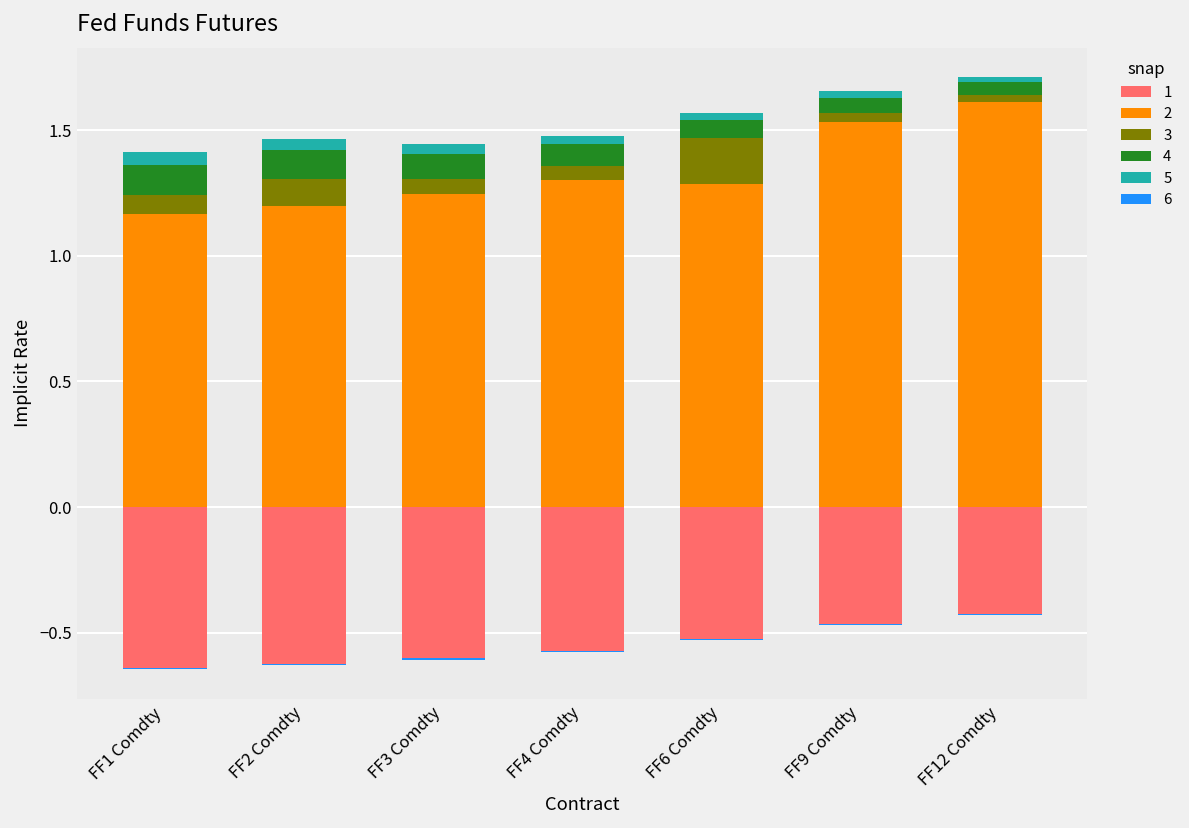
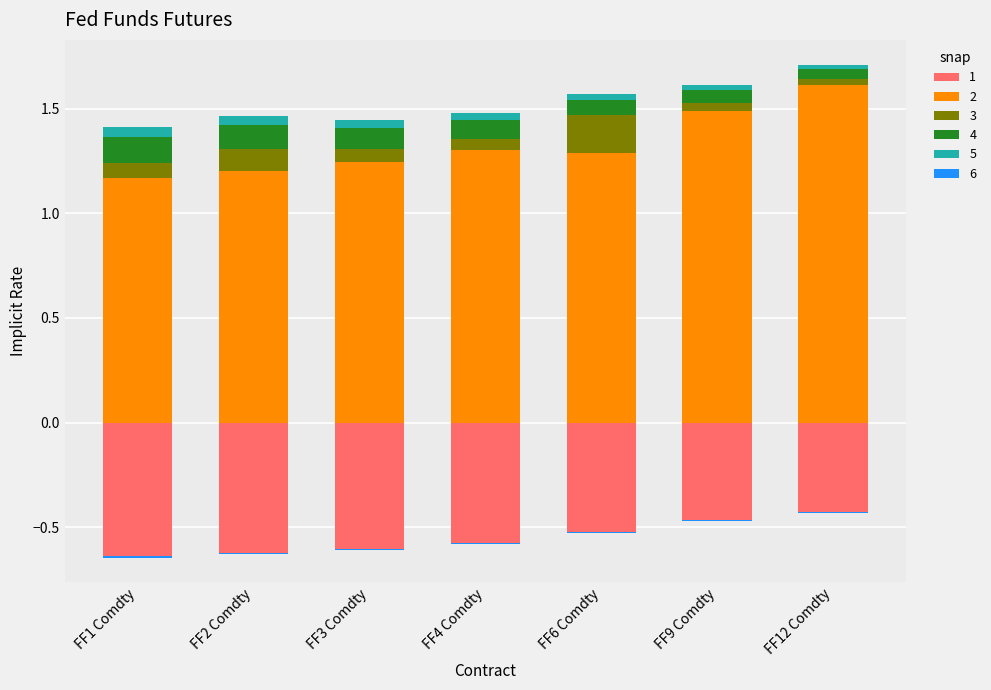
2, FF9 Comdty: 1.53 -> 1.49
